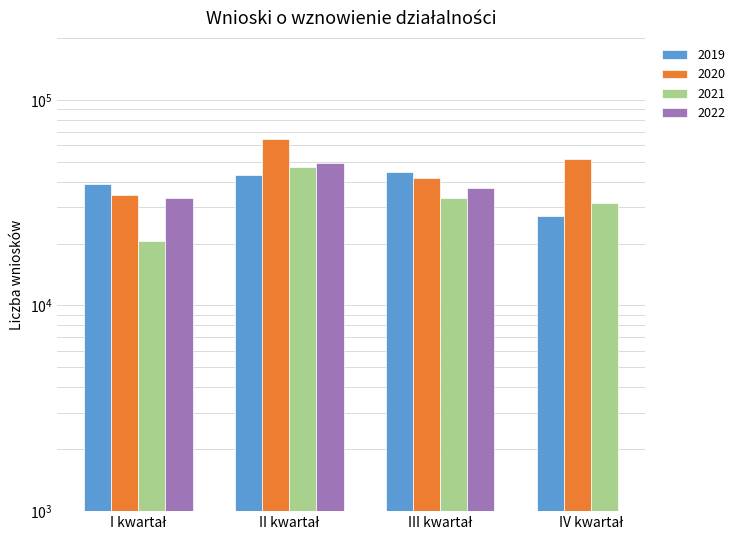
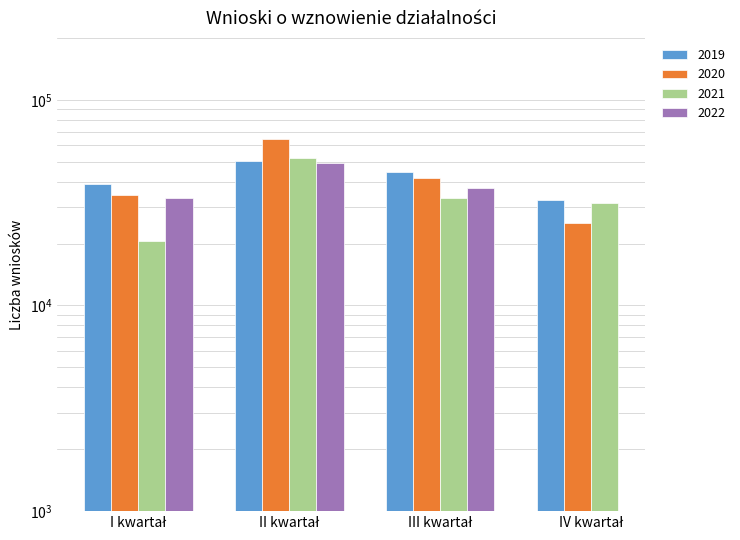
2019, II kwartał: 43000 -> 50000
2021, II kwartał: 47000 -> 52000
2019, IV kwartał: 27000 -> 32000
2020, IV kwartał: 51000 -> 25000
